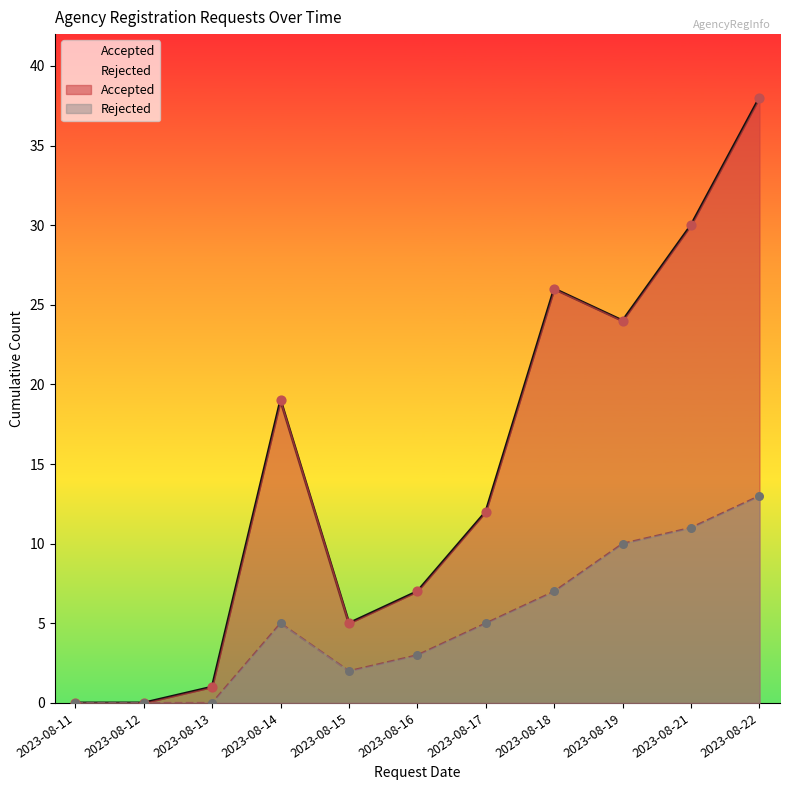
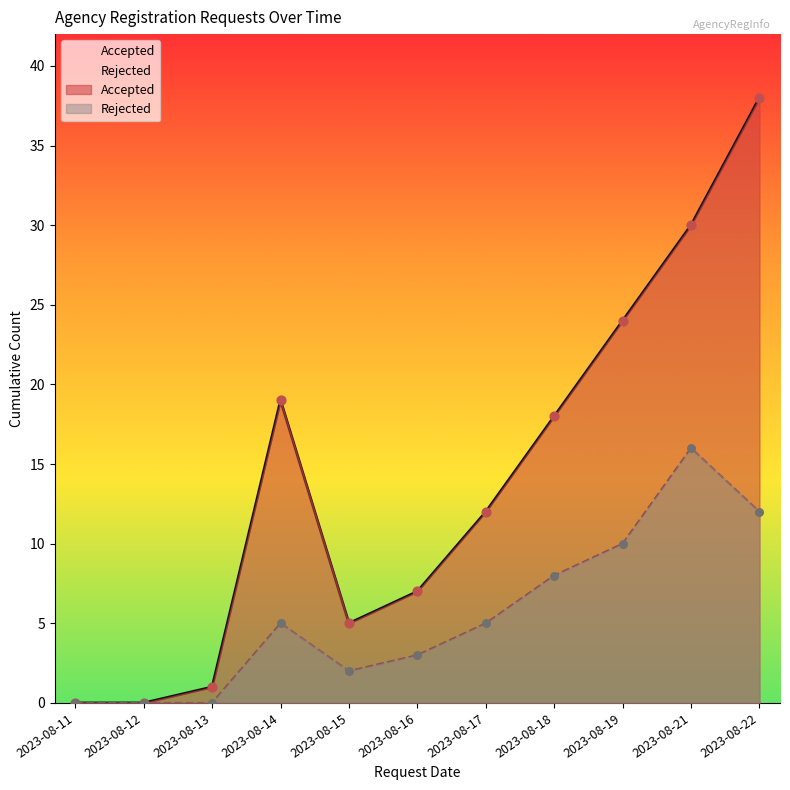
Accepted, 2023-08-18: 26 -> 18
Rejected, 2023-08-18: 7 -> 8
Rejected, 2023-08-21: 11 -> 16
Rejected, 2023-08-22: 13 -> 12
